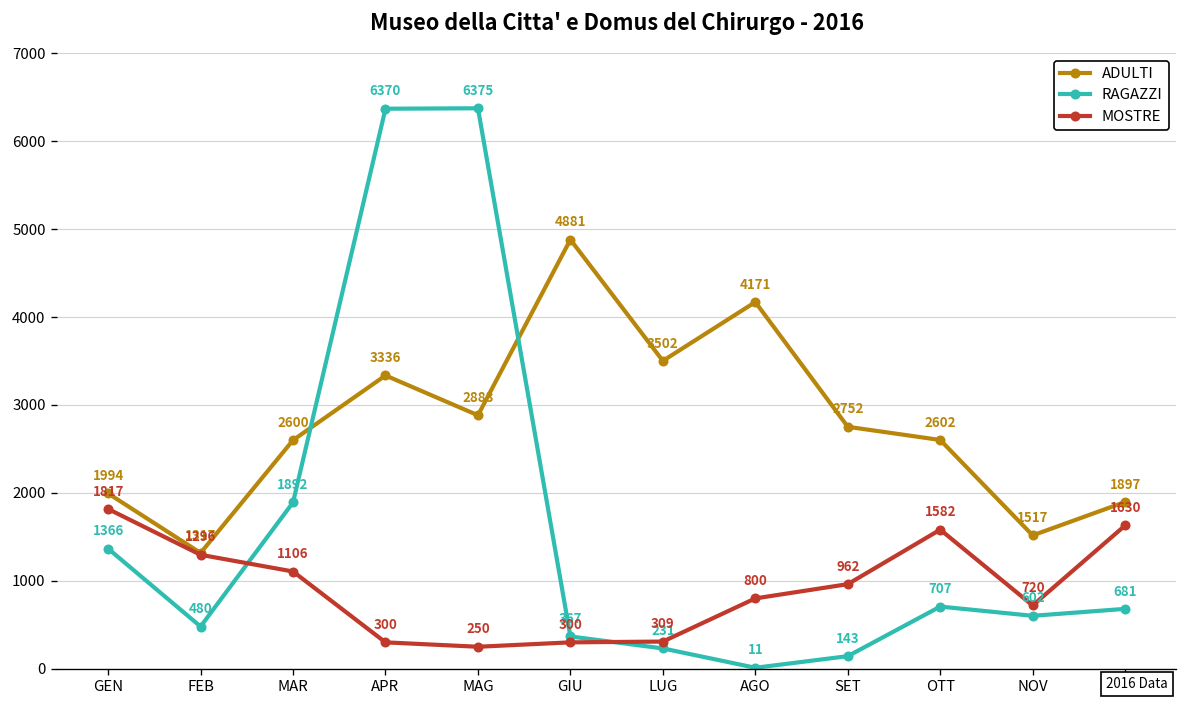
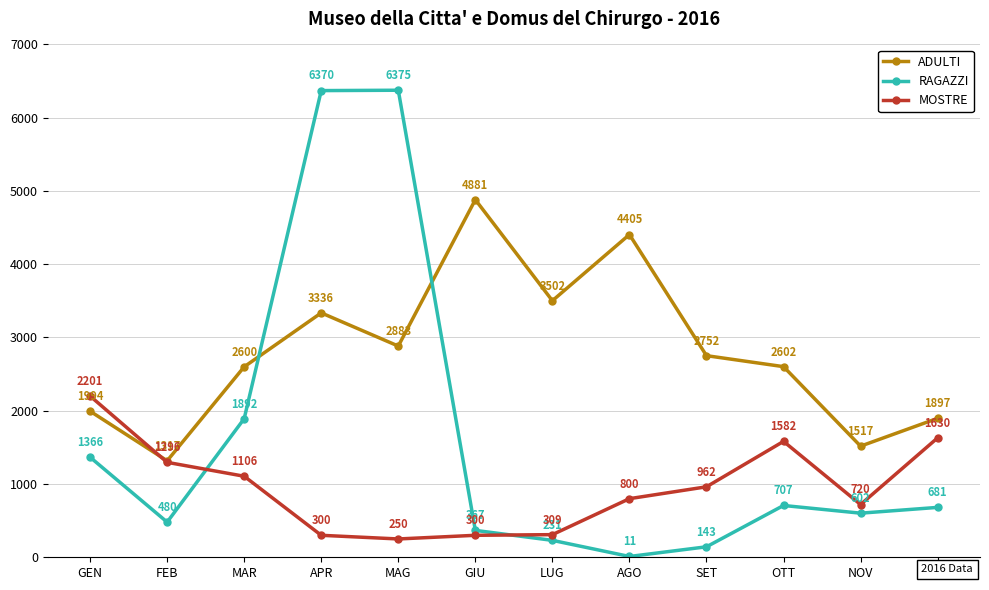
MOSTRE, GEN: 1817 -> 2201
ADULTI, AGO: 4171 -> 4405
